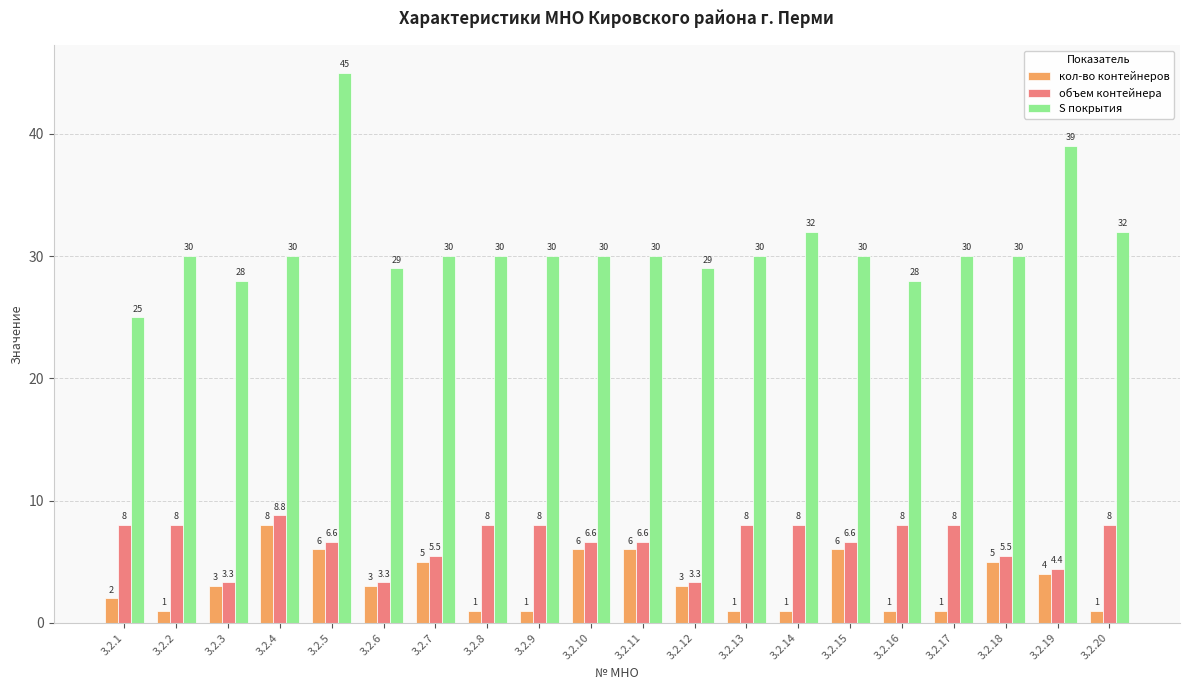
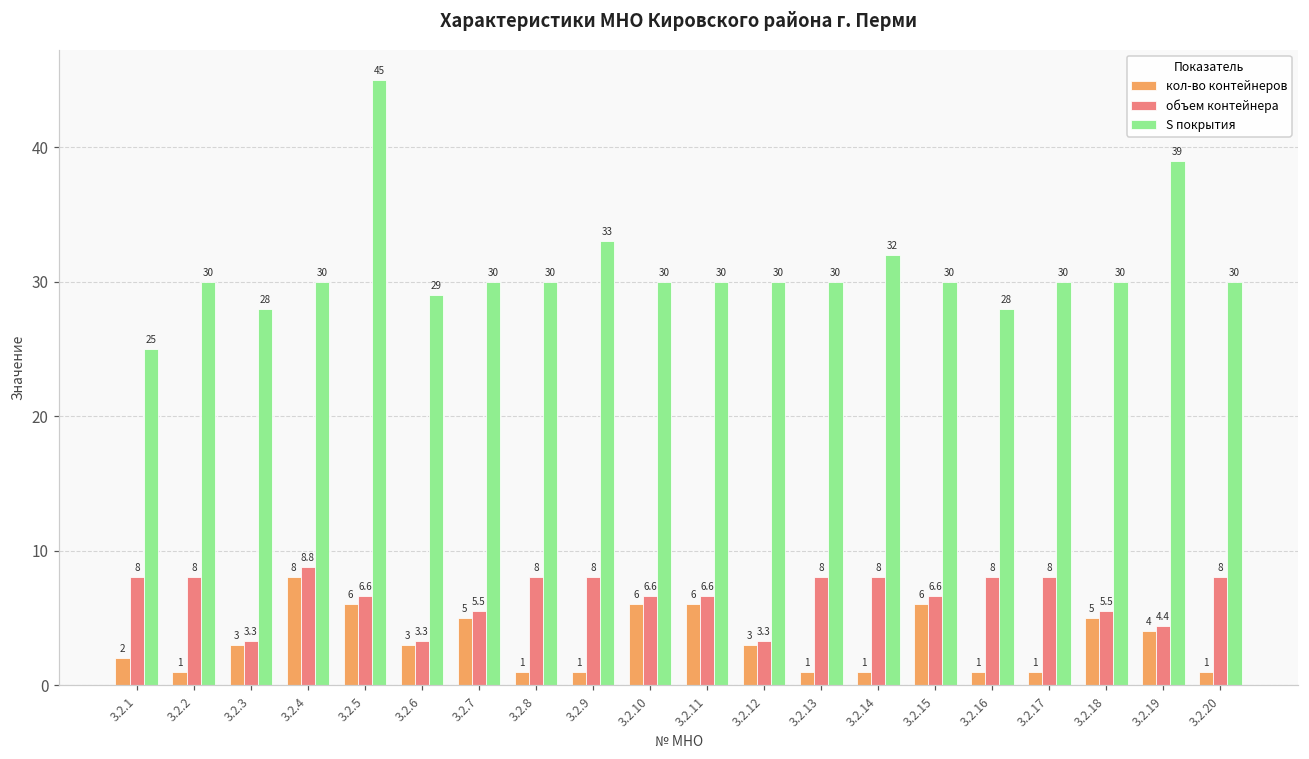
S покрытия, 3.2.9: 30 -> 33
S покрытия, 3.2.12: 29 -> 30
S покрытия, 3.2.20: 32 -> 30
